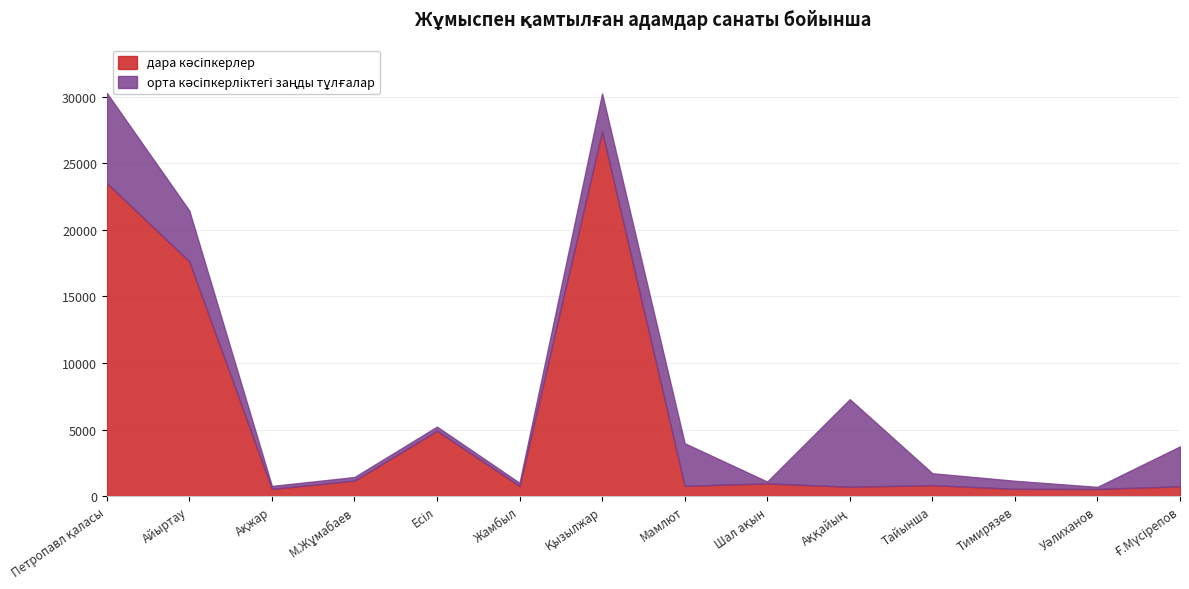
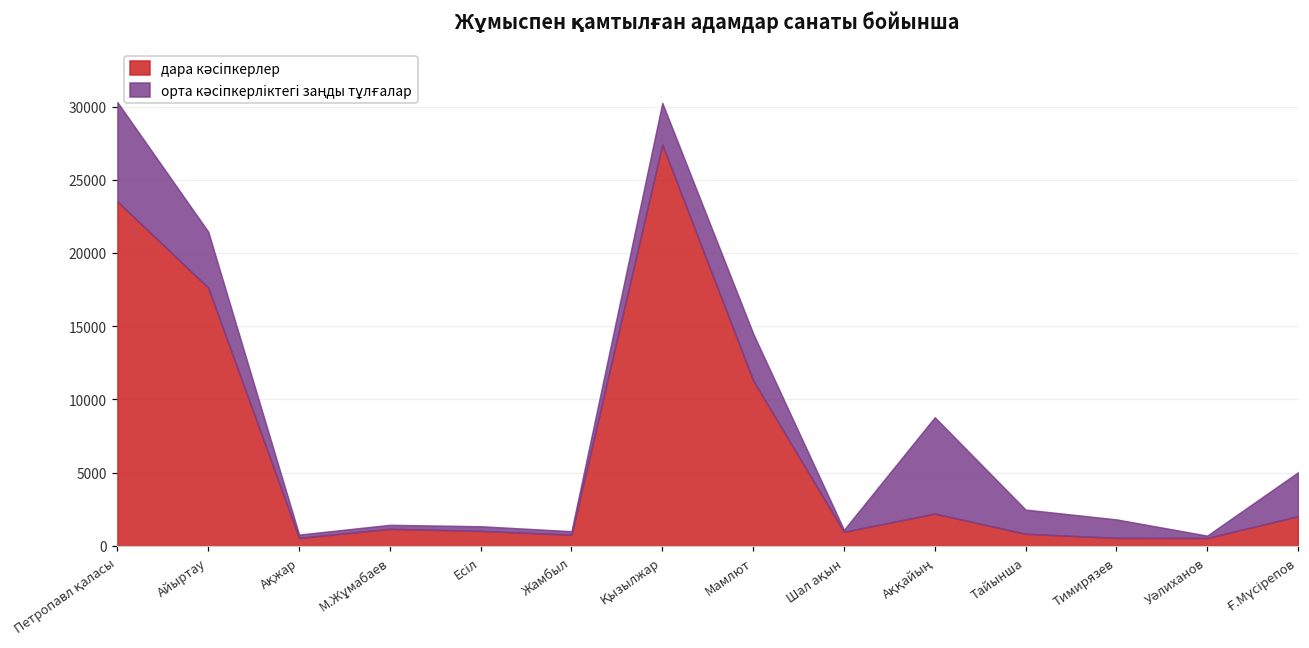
дара кәсіпкерлер, Есіл: 4900 -> 1000
дара кәсіпкерлер, Мамлют: 800 -> 11300
дара кәсіпкерлер, Аққайың: 700 -> 2200
орта кәсіпкерліктегі заңды тұлғалар, Тайынша: 900 -> 1700
орта кәсіпкерліктегі заңды тұлғалар, Тимирязев: 600 -> 1300
дара кәсіпкерлер, Ғ.Мүсірепов: 700 -> 2000
